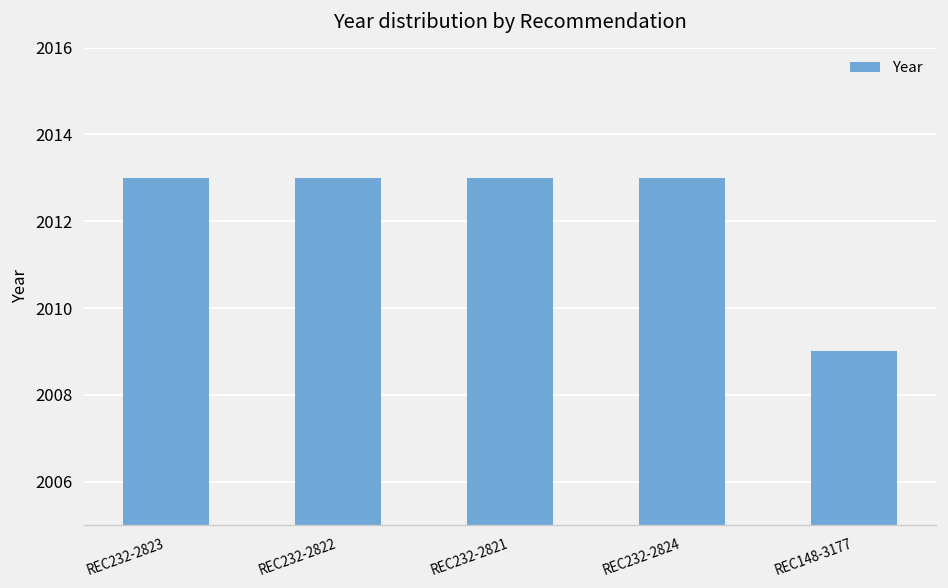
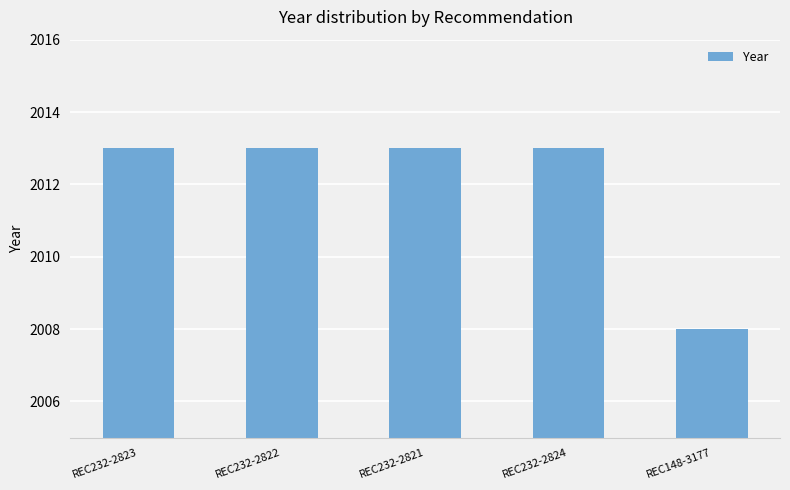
REC148-3177: 2009 -> 2008
